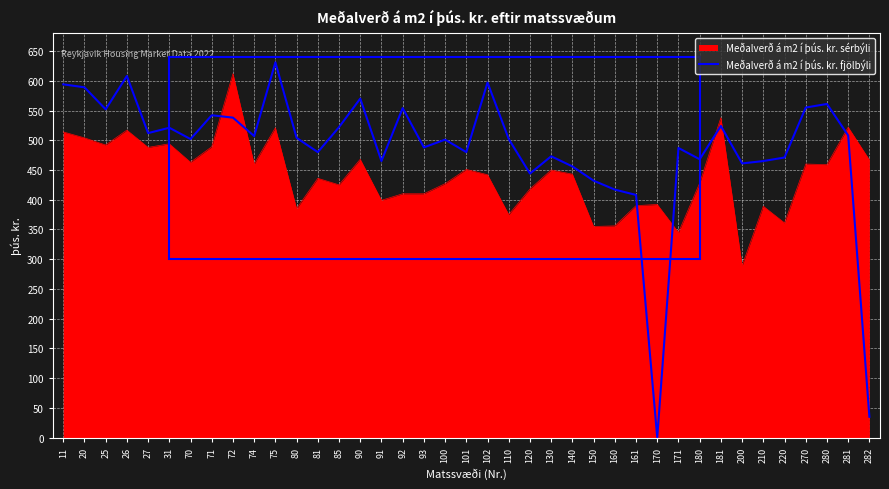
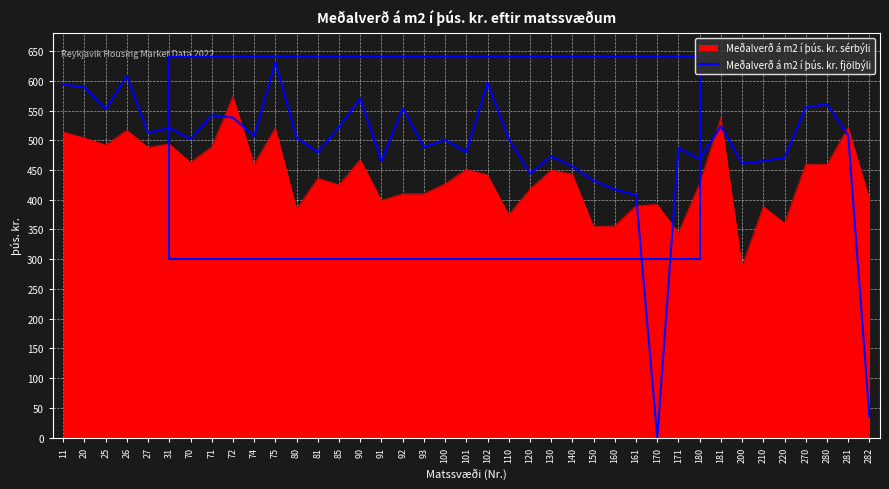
Meðalverð á m2 í þús. kr. sérbýli, 72: 610 -> 570
Meðalverð á m2 í þús. kr. sérbýli, 282: 470 -> 400
